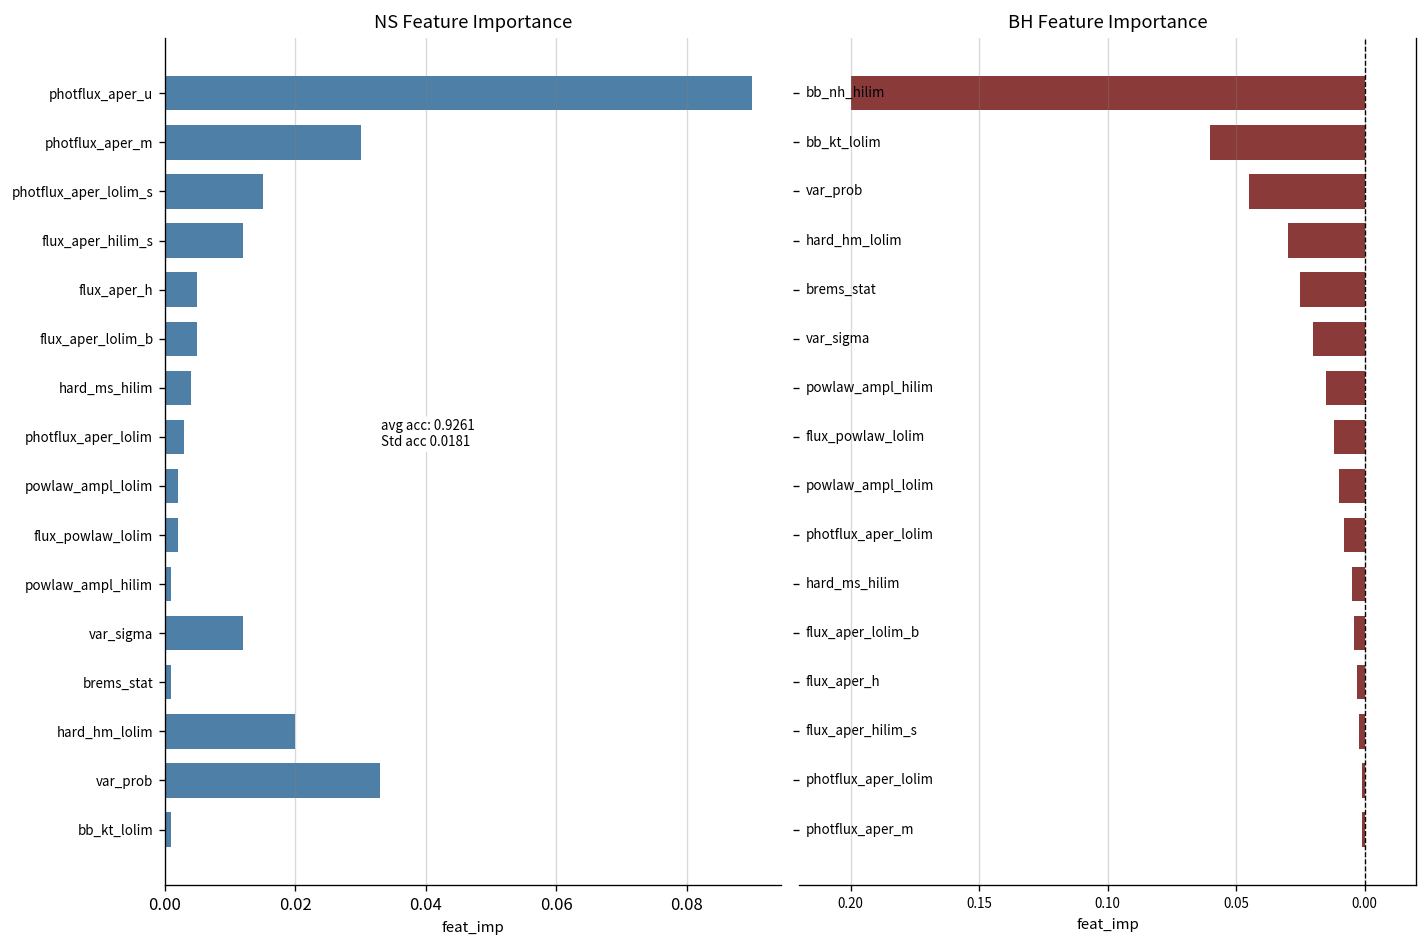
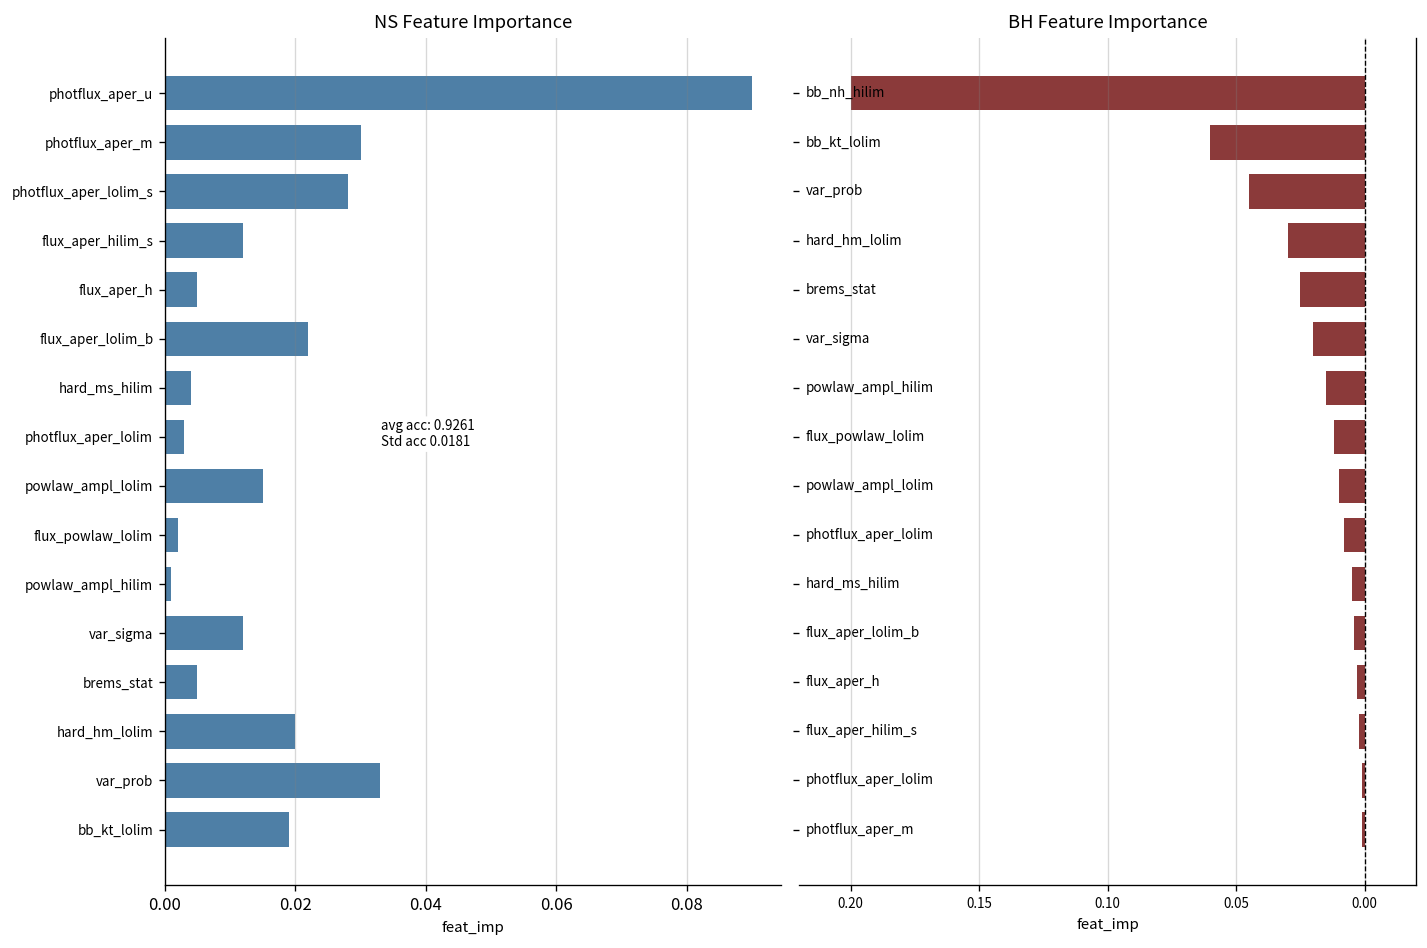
NS Feature Importance, photflux_aper_lolim_s: 0.015 -> 0.028
NS Feature Importance, flux_aper_lolim_b: 0.005 -> 0.022
NS Feature Importance, powlaw_ampl_lolim: 0.002 -> 0.015
NS Feature Importance, brems_stat: 0.001 -> 0.005
NS Feature Importance, bb_kt_lolim: 0.001 -> 0.019
